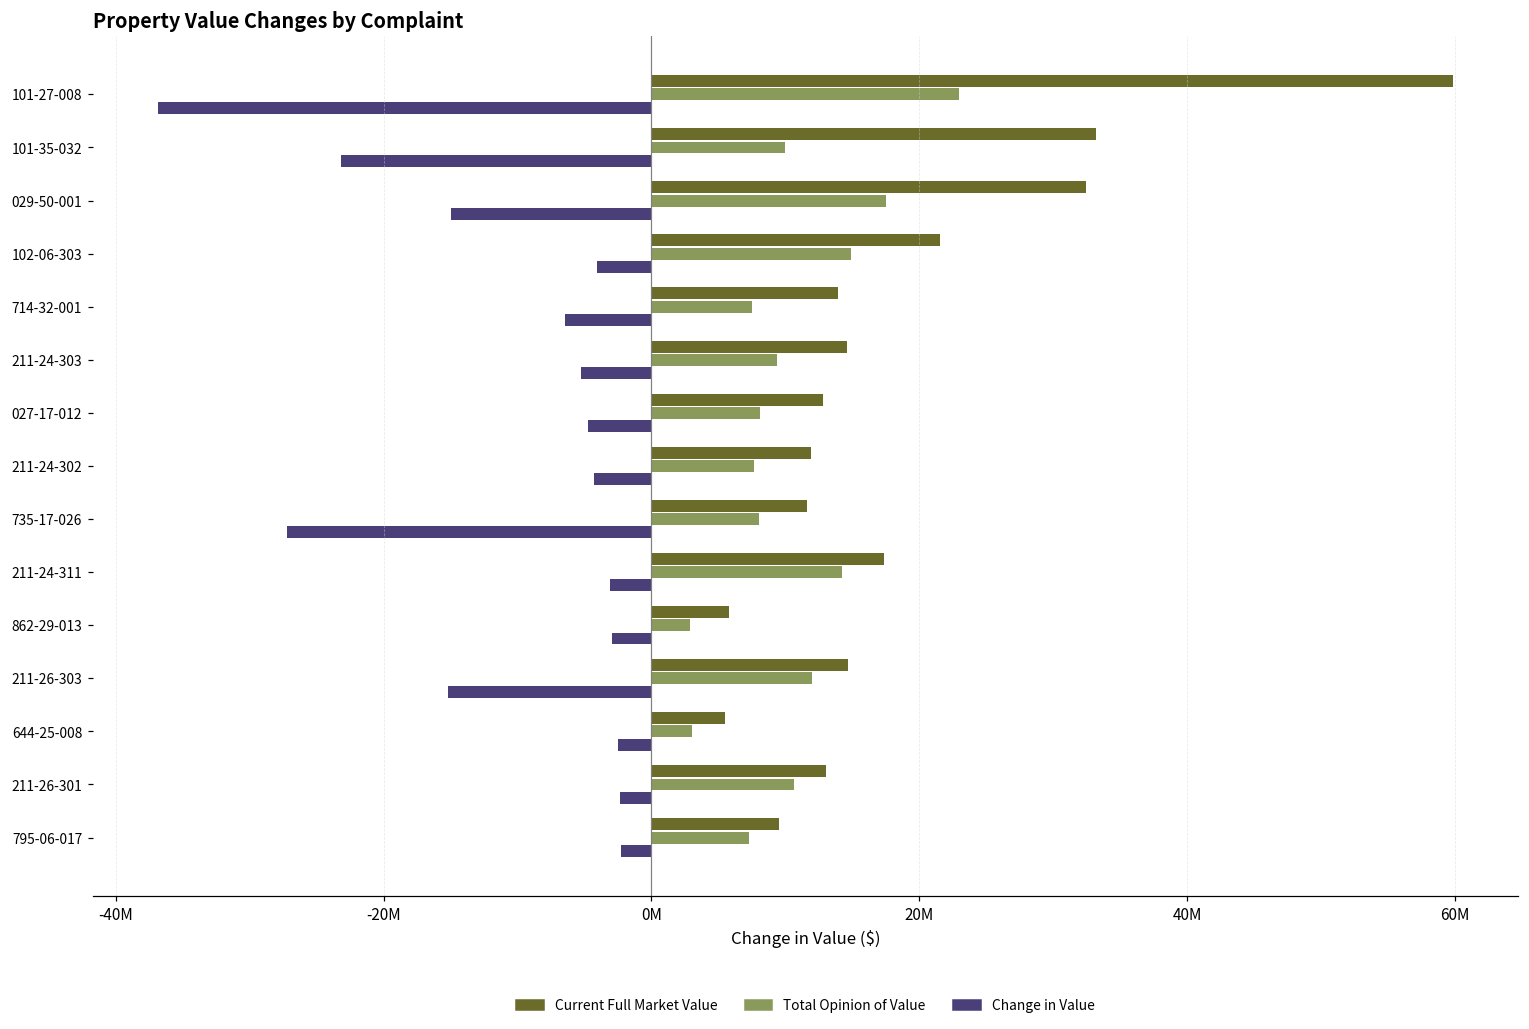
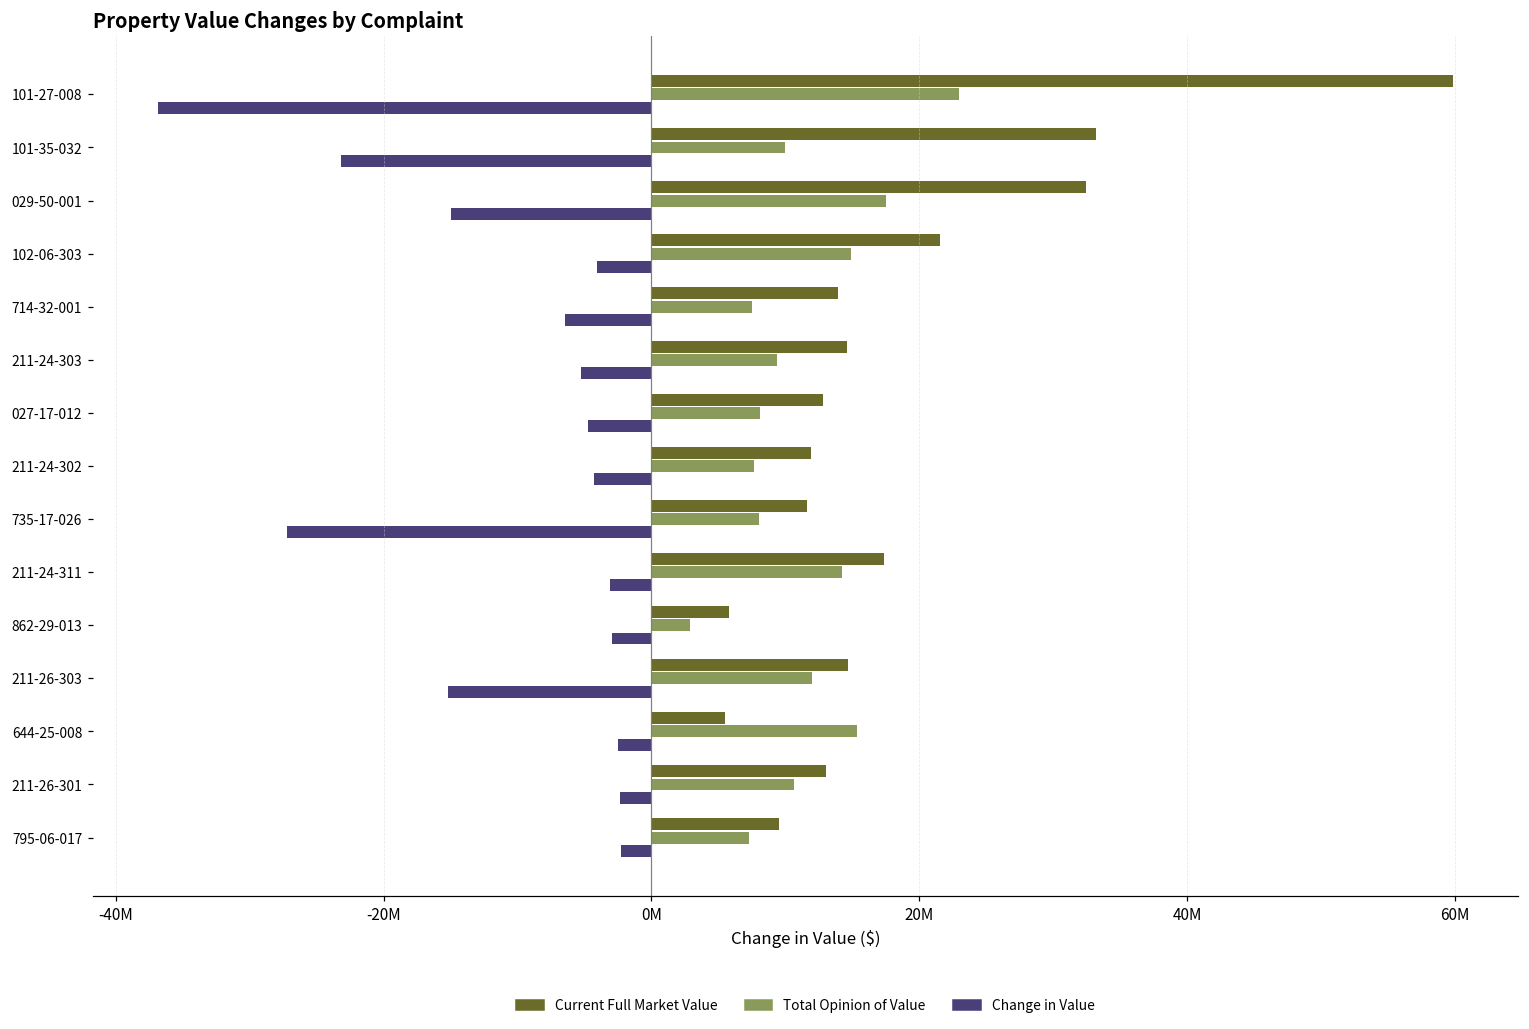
Total Opinion of Value, 644-25-008: 3000000 -> 15400000
